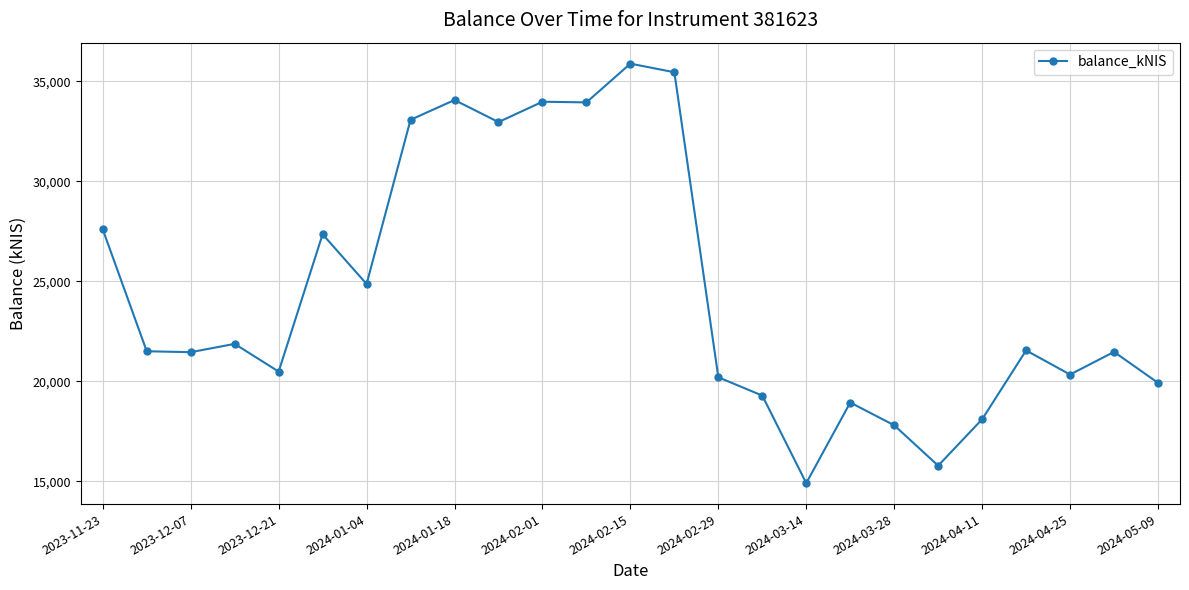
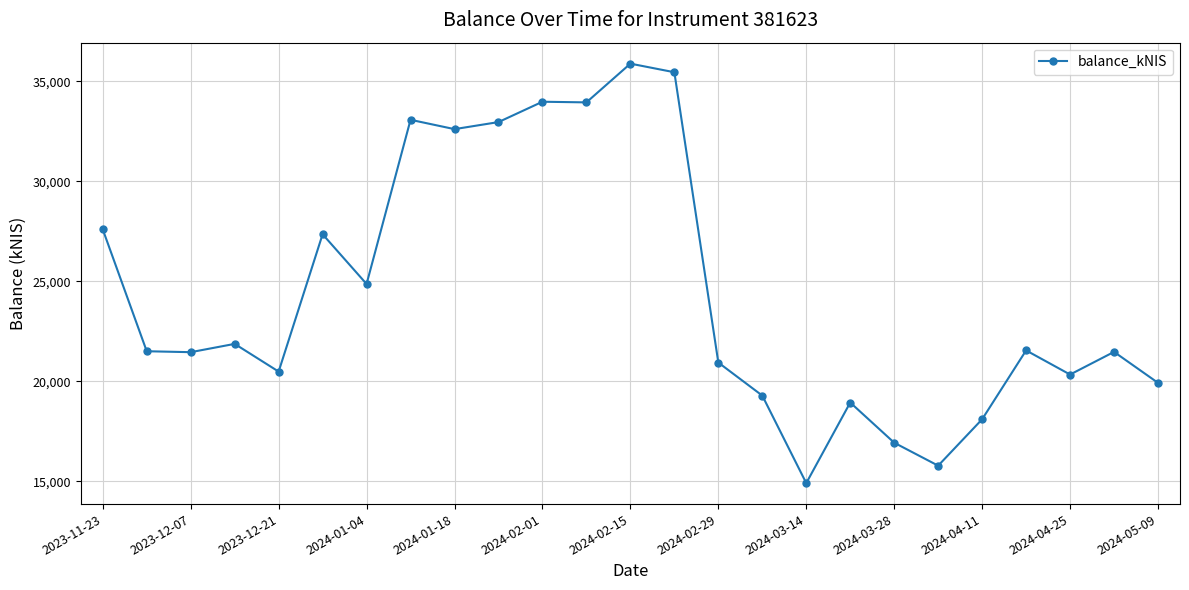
2024-01-18: 34,100 -> 32,600
2024-02-29: 20,200 -> 20,900
2024-03-28: 17,800 -> 16,900
